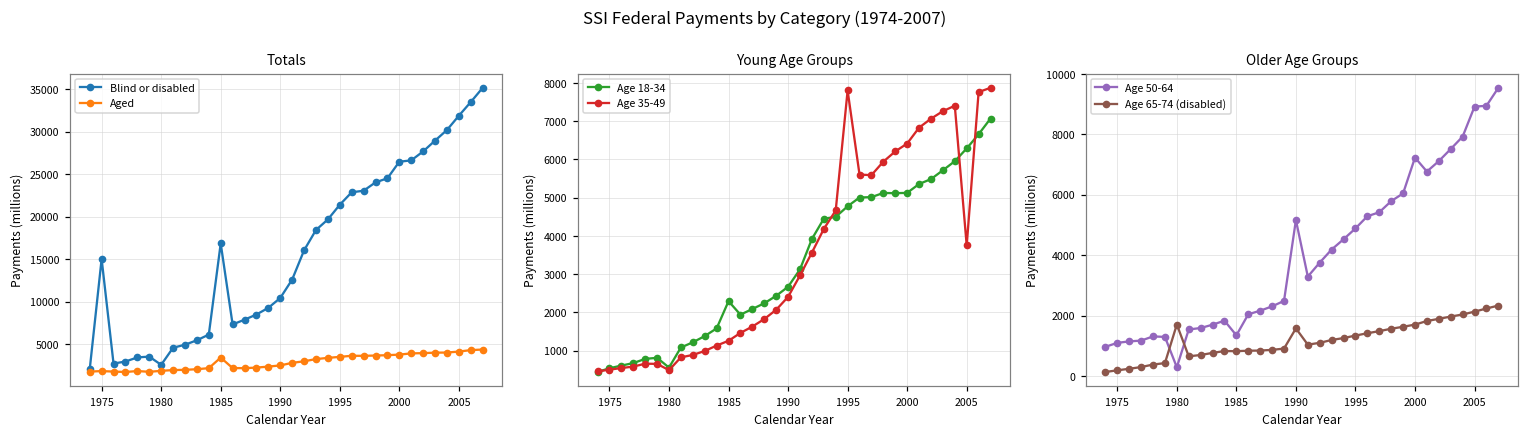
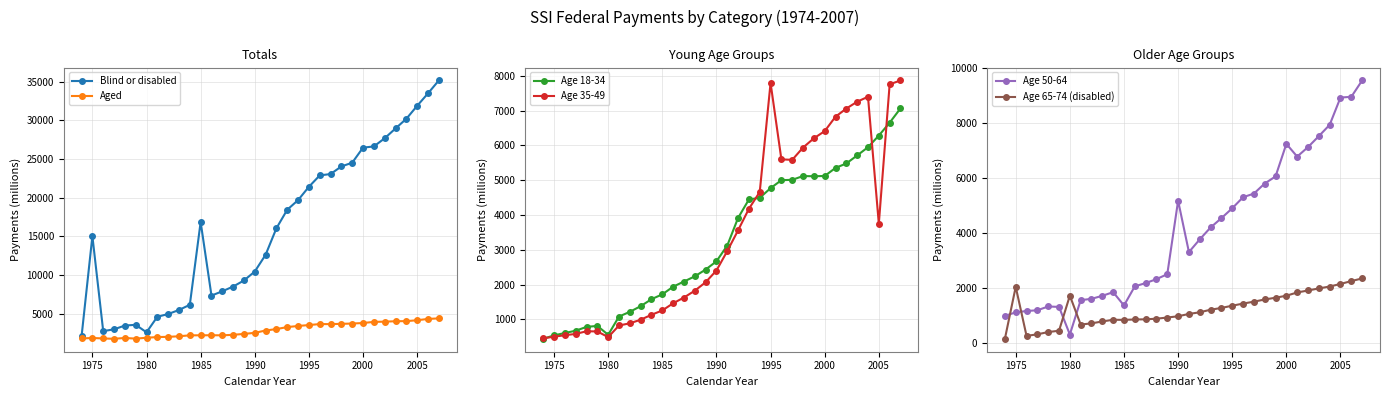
Totals, Aged, 1985: 3000 -> 2000
Young Age Groups, Age 18-34, 1985: 2300 -> 1700
Older Age Groups, Age 65-74 (disabled), 1975: 200 -> 2000
Older Age Groups, Age 65-74 (disabled), 1990: 1600 -> 1000
